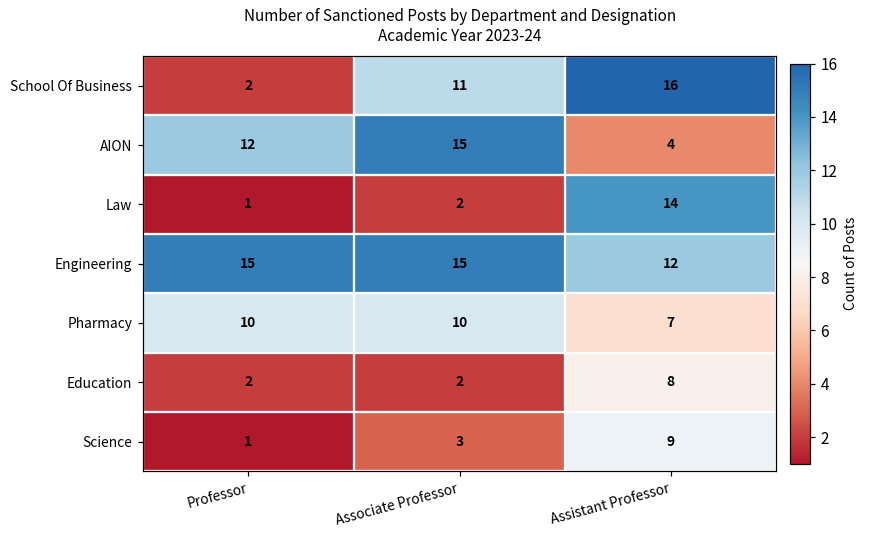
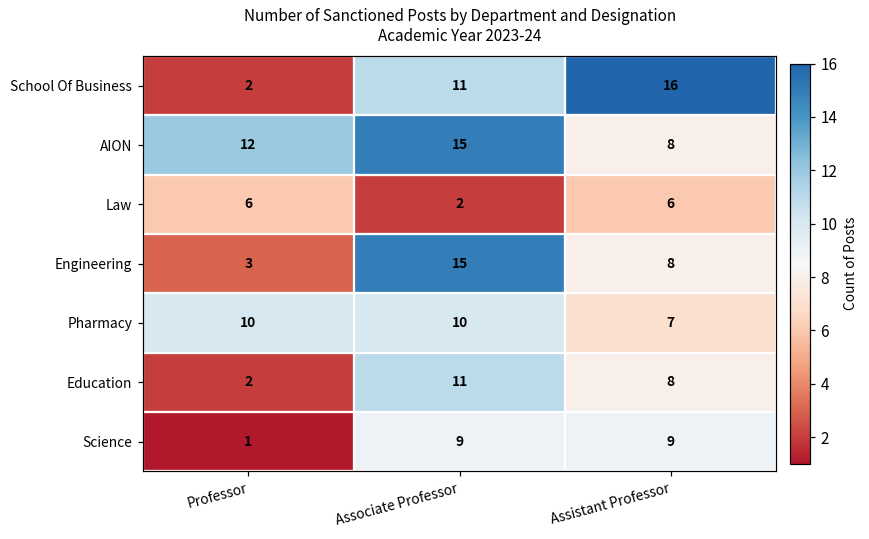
AION, Assistant Professor: 4 -> 8
Law, Professor: 1 -> 6
Law, Assistant Professor: 14 -> 6
Engineering, Professor: 15 -> 3
Engineering, Assistant Professor: 12 -> 8
Education, Associate Professor: 2 -> 11
Science, Associate Professor: 3 -> 9
